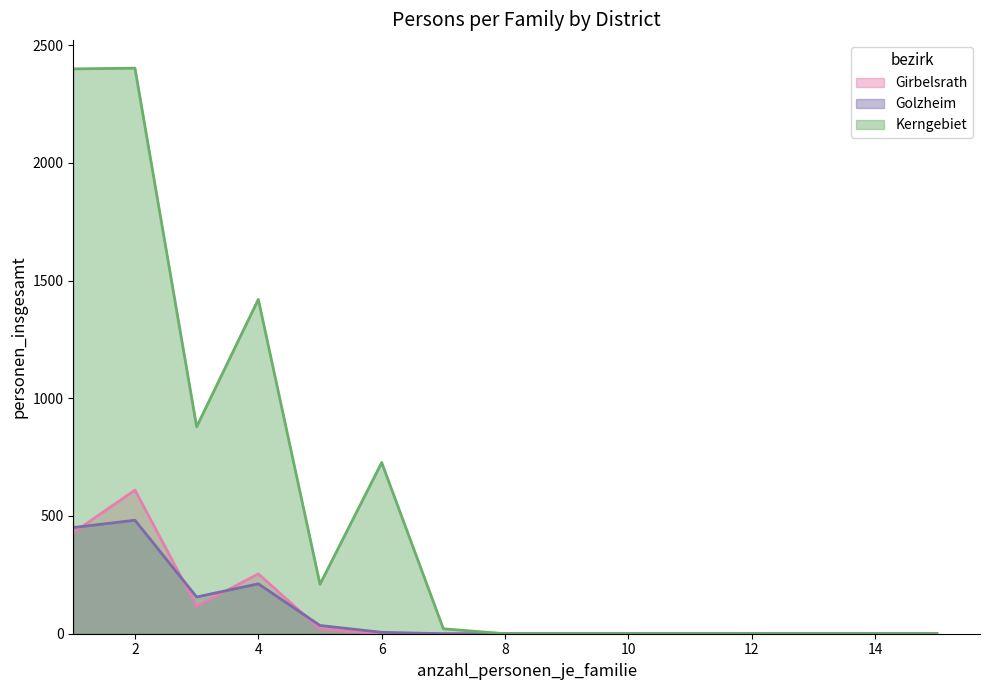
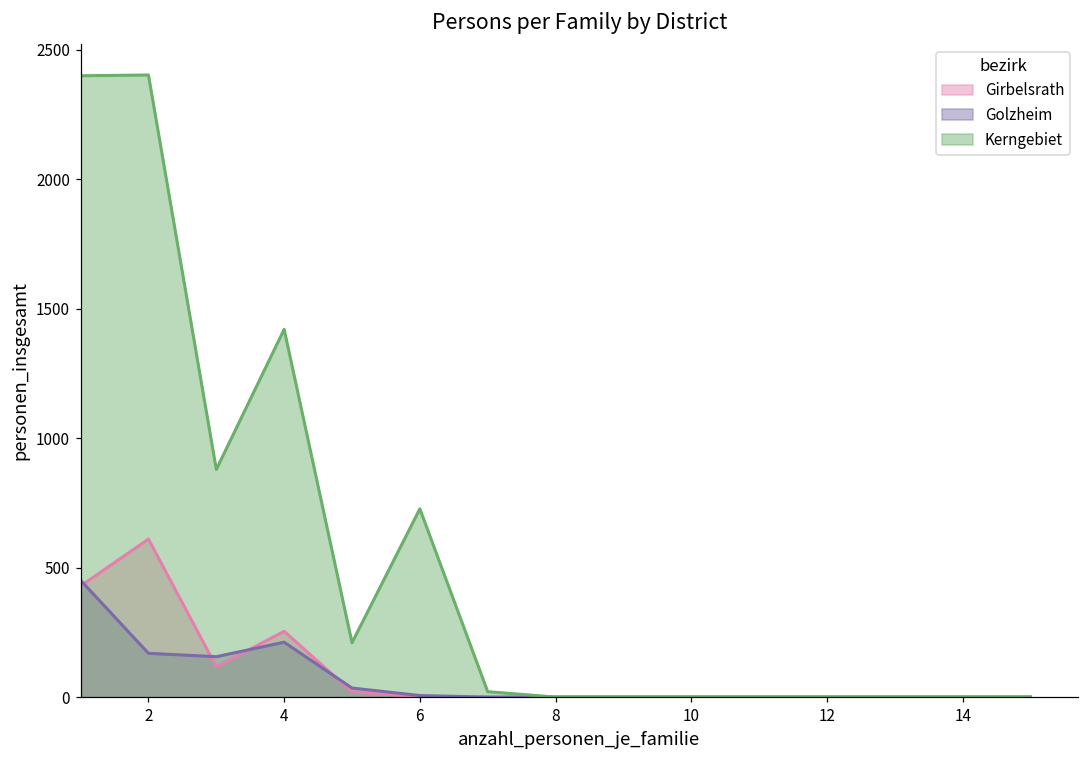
Golzheim, 2: 480 -> 170
